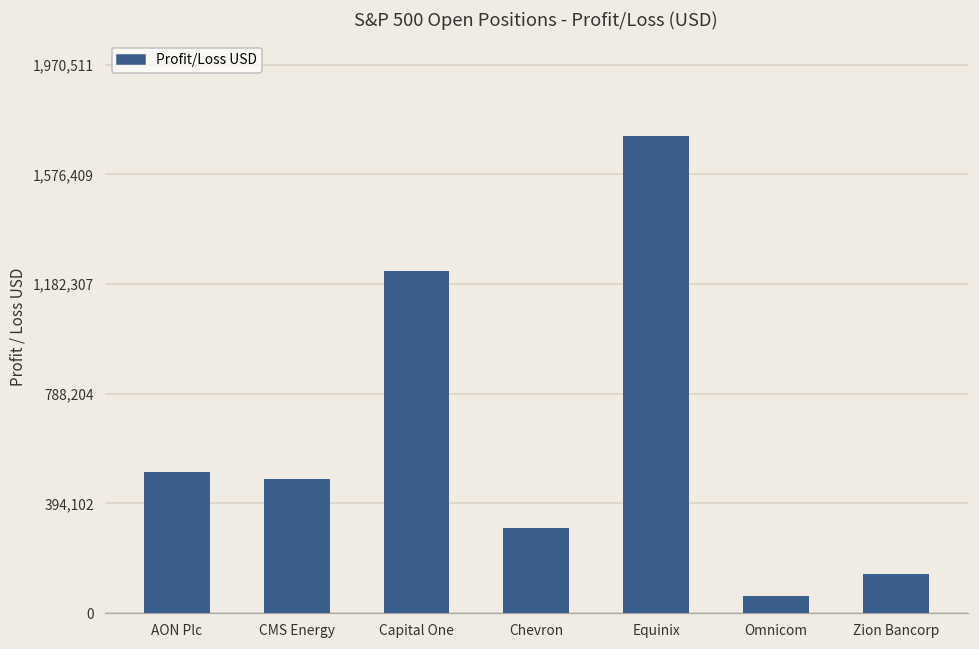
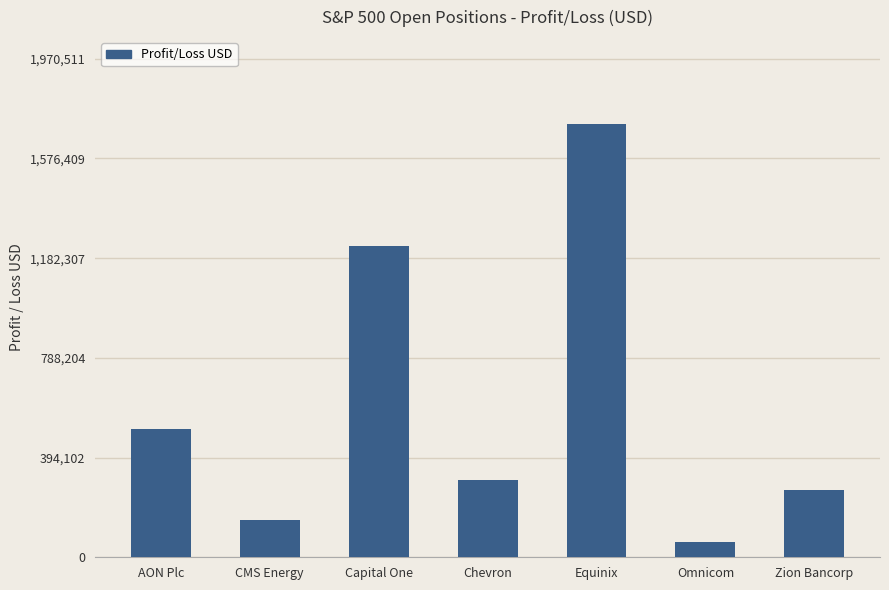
CMS Energy: 480,000 -> 150,000
Zion Bancorp: 140,000 -> 270,000
